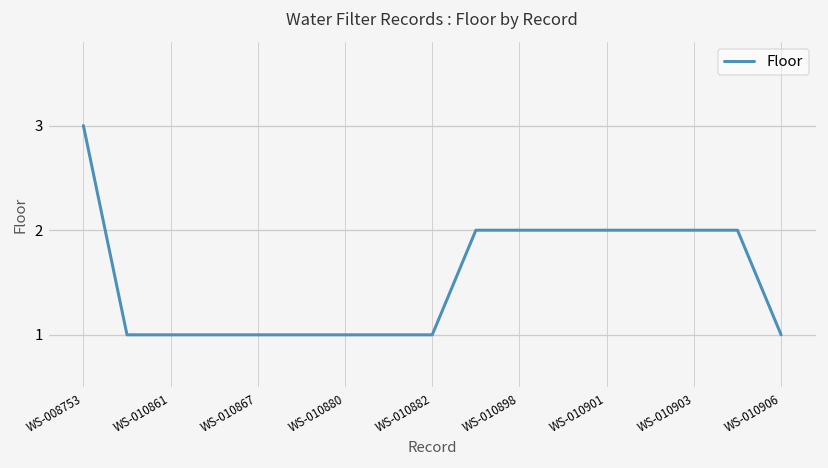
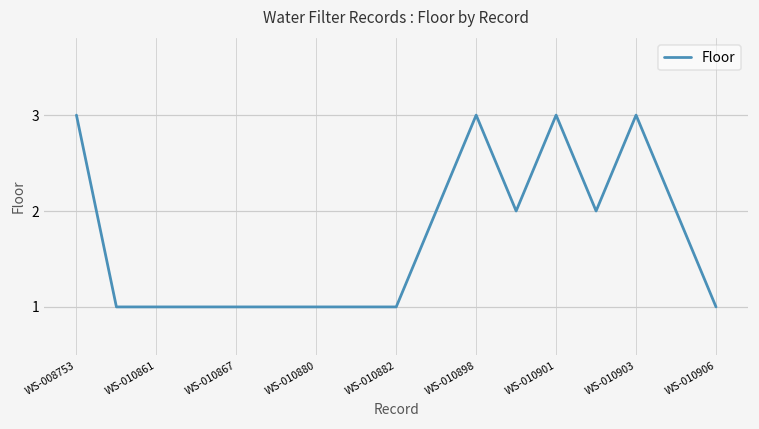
WS-010898: 2 -> 3
WS-010901: 2 -> 3
WS-010903: 2 -> 3
